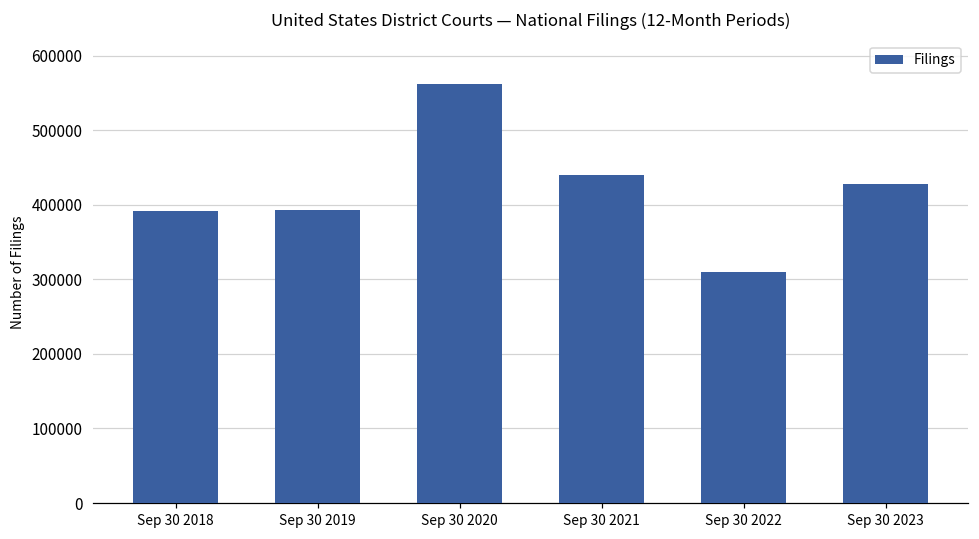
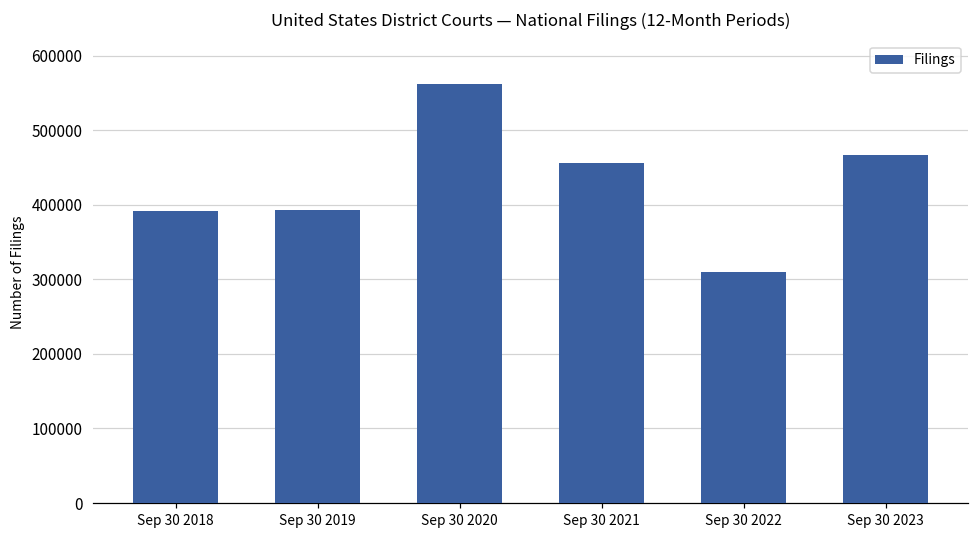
Sep 30 2021: 440000 -> 460000
Sep 30 2023: 430000 -> 470000
